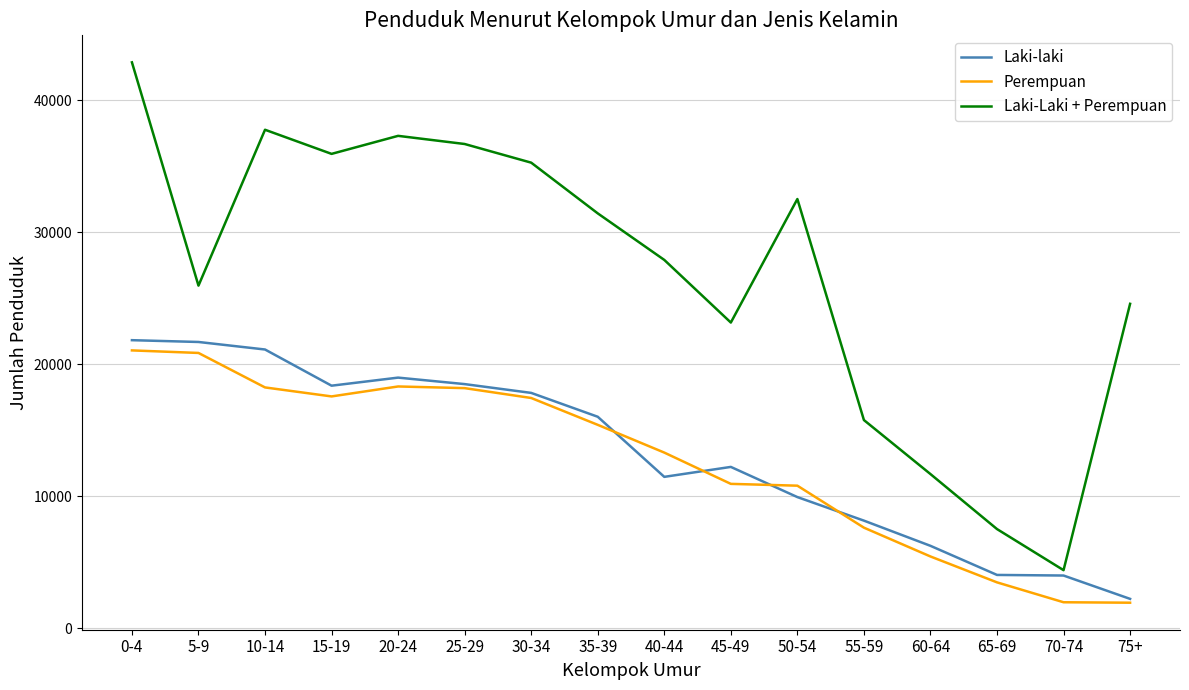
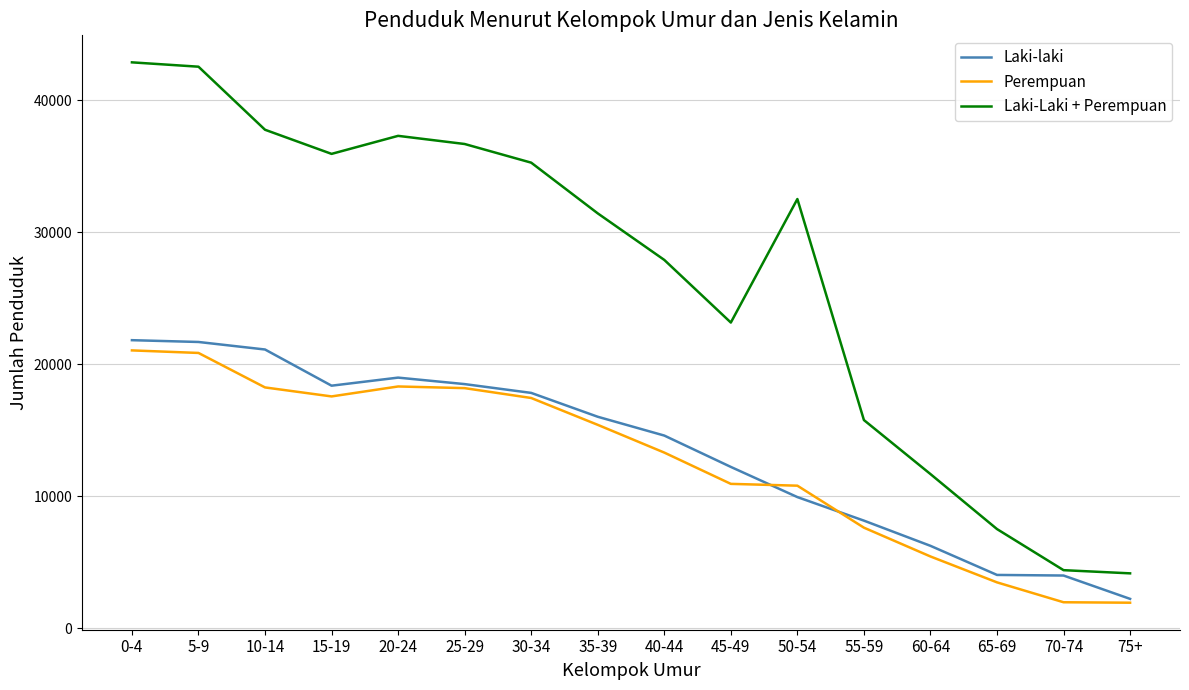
Laki-Laki + Perempuan, 5-9: 25900 -> 42500
Laki-laki, 40-44: 11500 -> 14600
Laki-Laki + Perempuan, 75+: 24600 -> 4200
